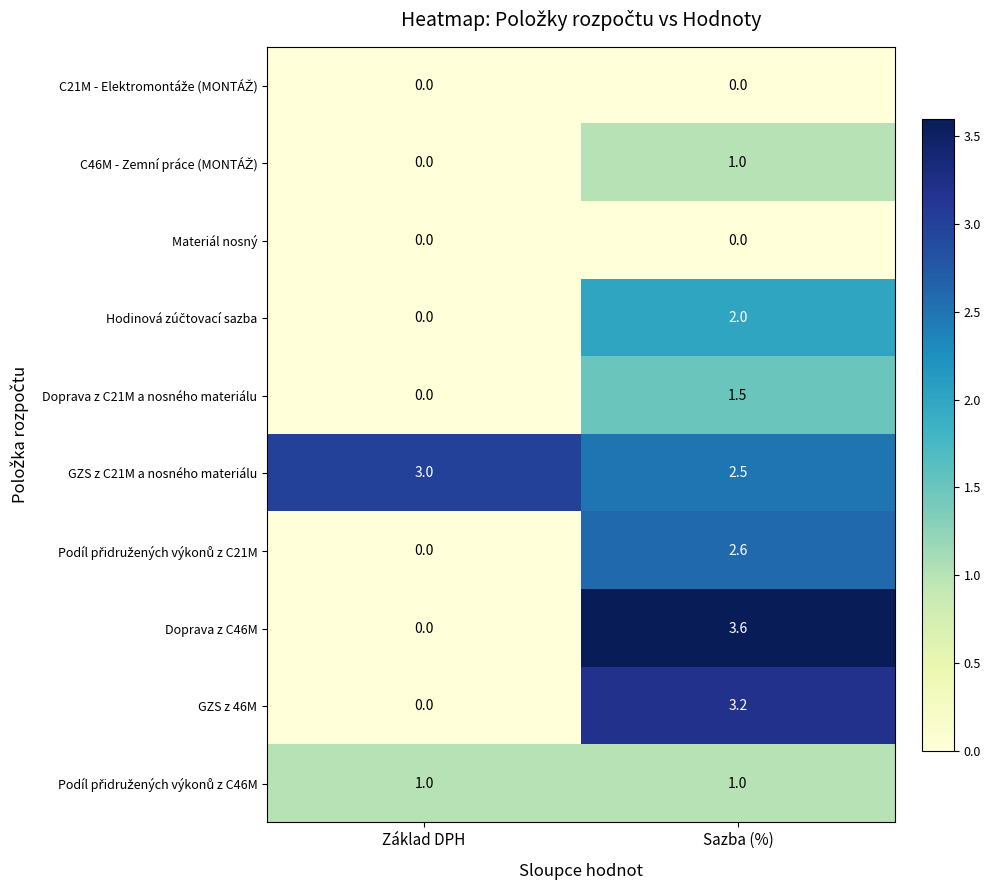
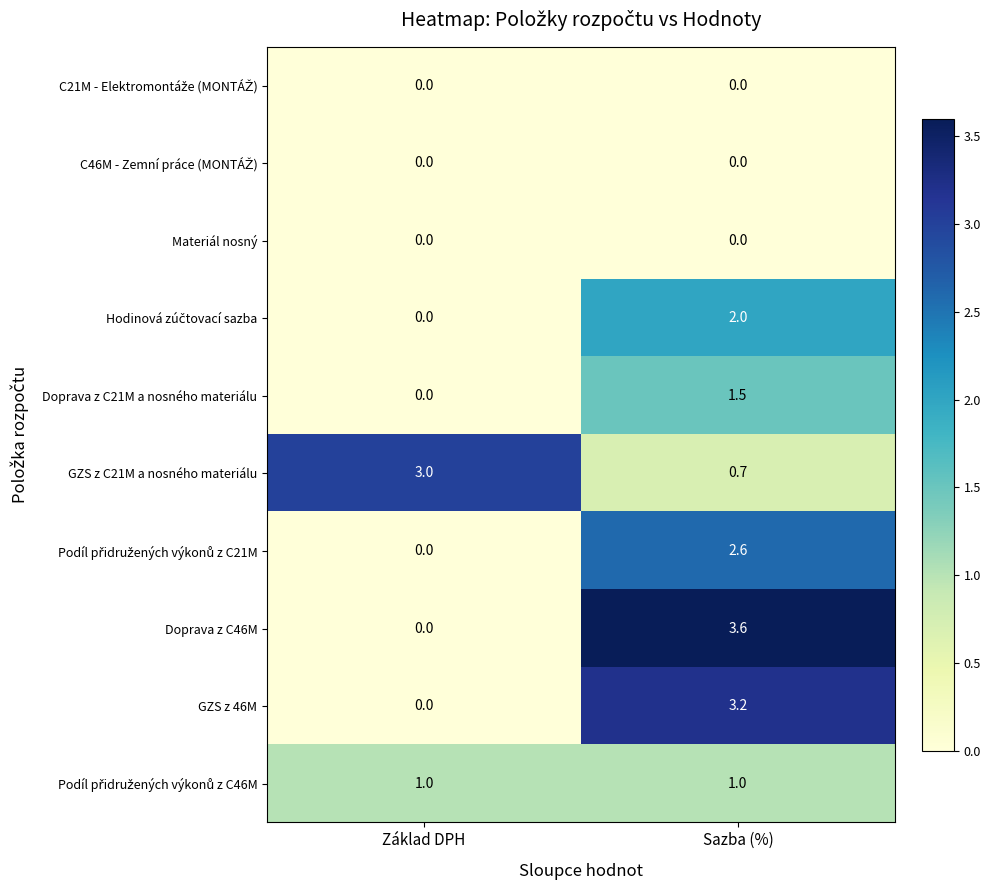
C46M - Zemní práce (MONTÁŽ), Sazba (%): 1.0 -> 0.0
GZS z C21M a nosného materiálu, Sazba (%): 2.5 -> 0.7
